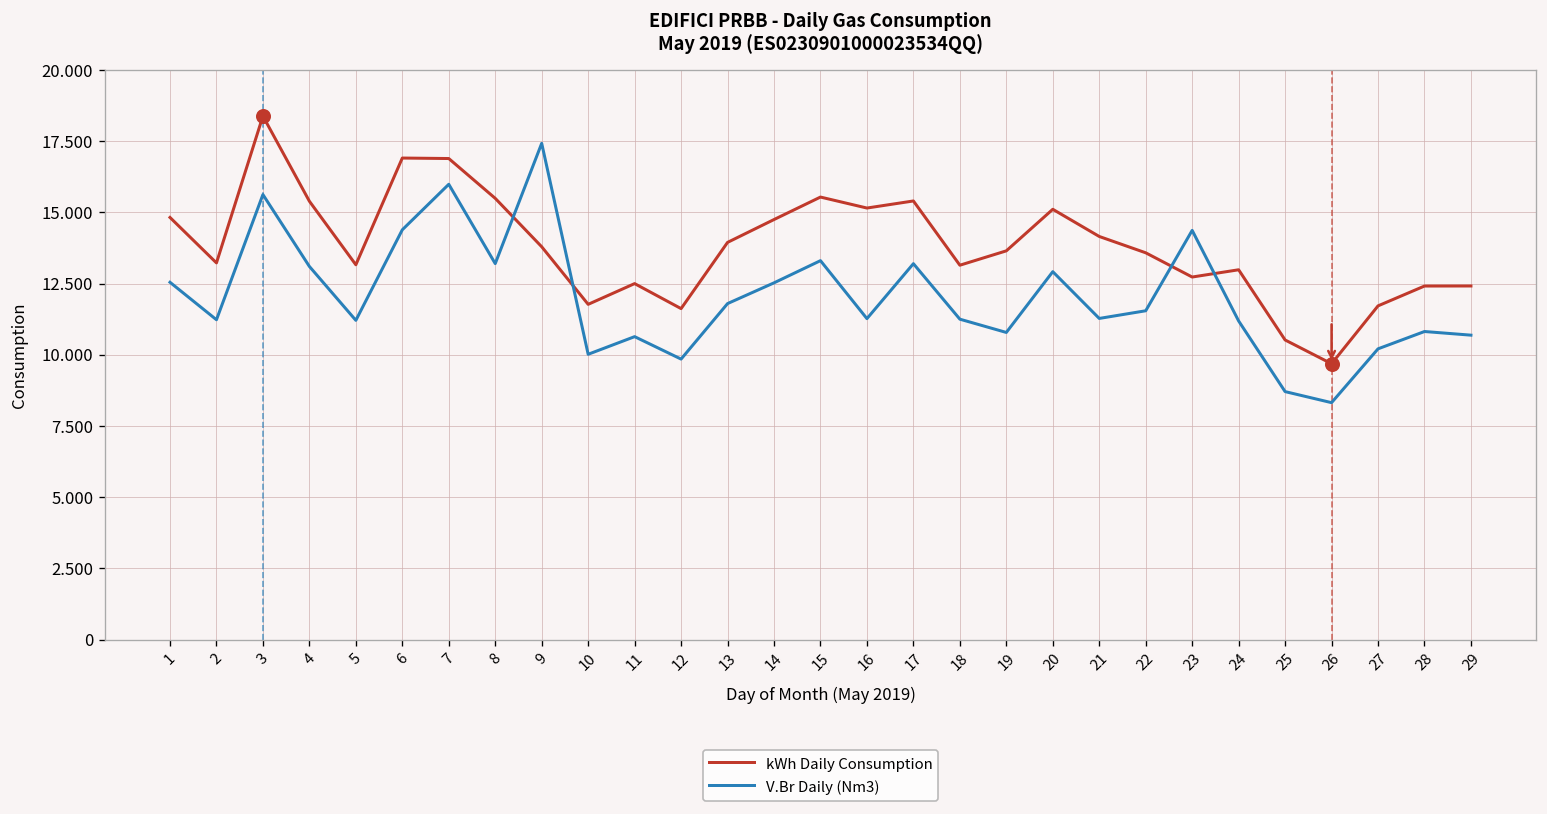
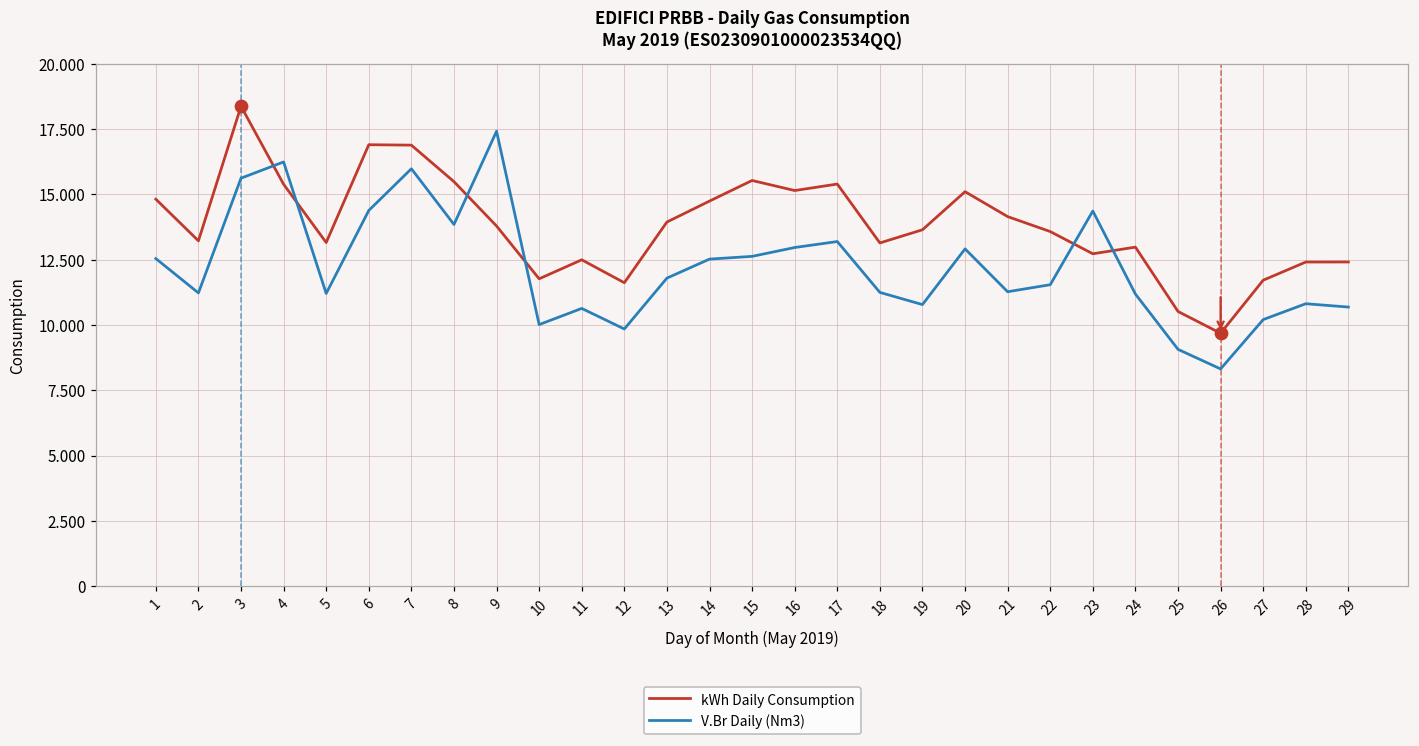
V.Br Daily (Nm3), 4: 13.1 -> 16.2
V.Br Daily (Nm3), 8: 13.2 -> 13.9
V.Br Daily (Nm3), 15: 13.3 -> 12.6
V.Br Daily (Nm3), 16: 11.3 -> 13.0
V.Br Daily (Nm3), 25: 8.7 -> 9.1
